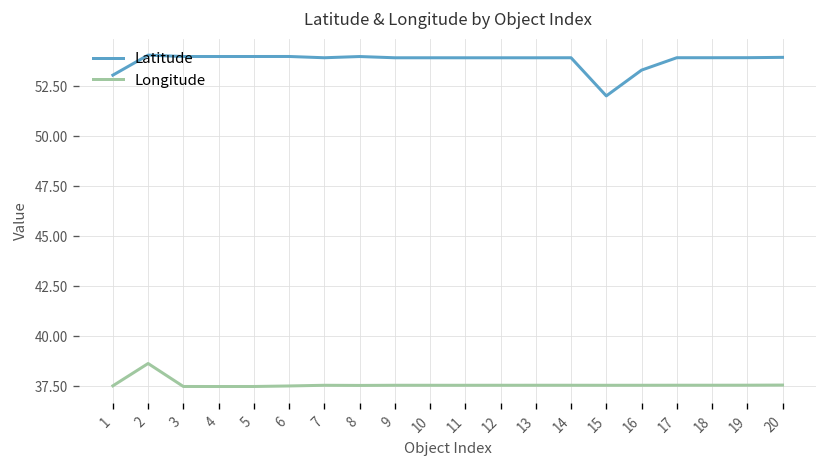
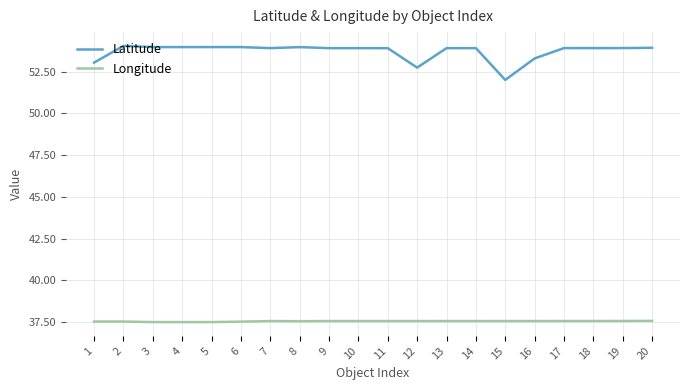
Longitude, 2: 38.6 -> 37.5
Latitude, 12: 53.9 -> 52.7
